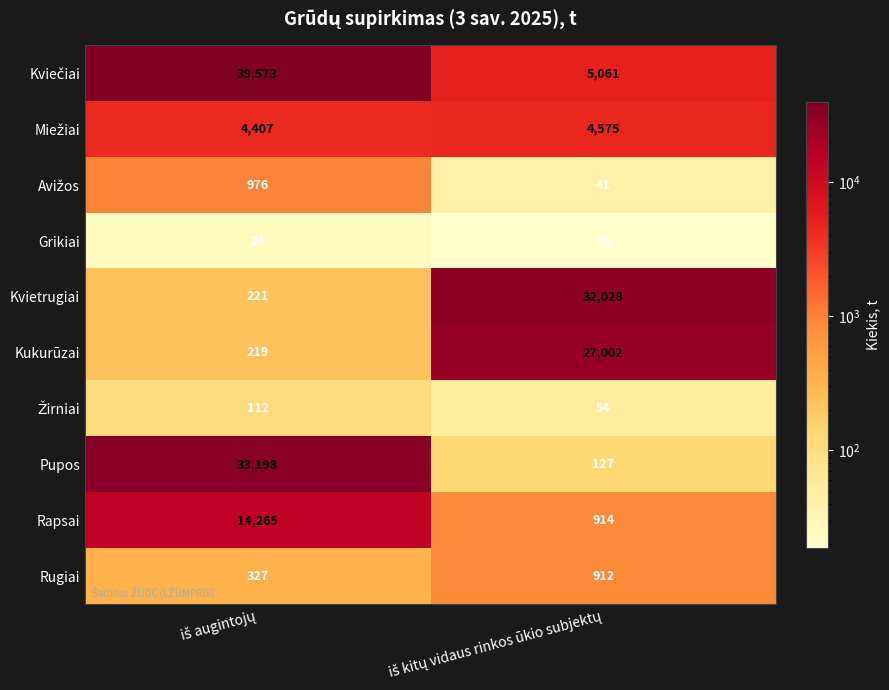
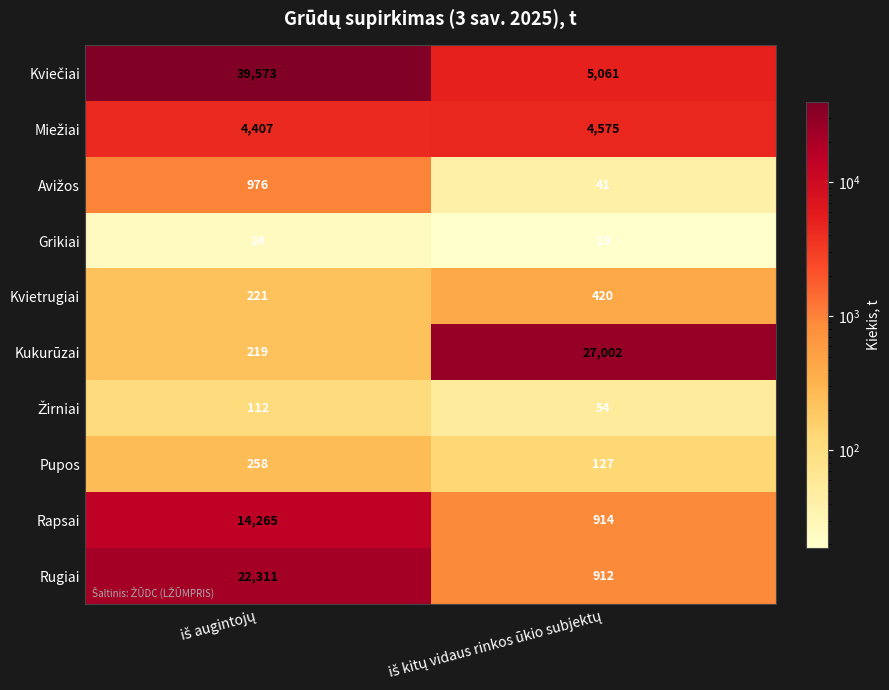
Kvietrugiai, iš kitų vidaus rinkos ūkio subjektų: 32,028 -> 420
Pupos, iš augintojų: 33,198 -> 258
Rugiai, iš augintojų: 327 -> 22,311
